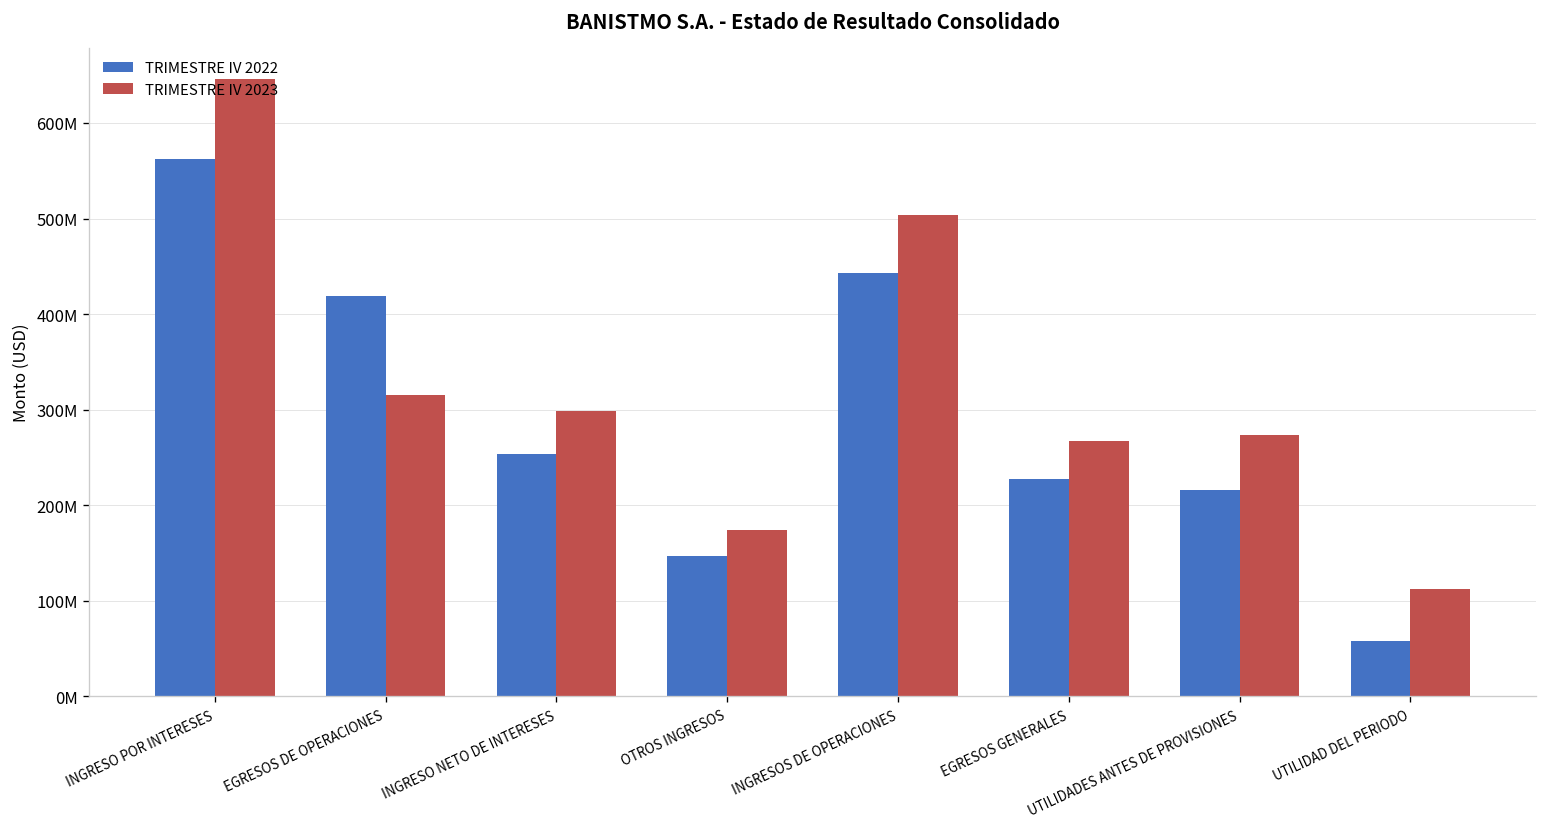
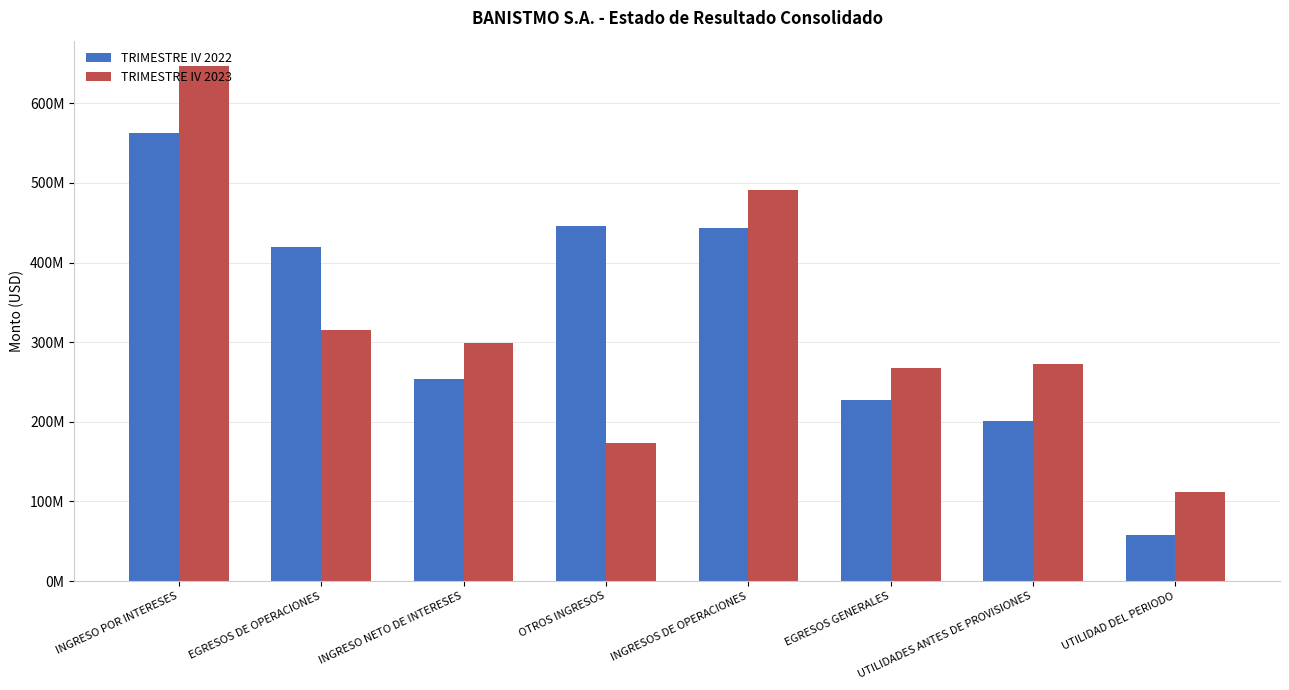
TRIMESTRE IV 2022, OTROS INGRESOS: 150000000 -> 450000000
TRIMESTRE IV 2023, INGRESOS DE OPERACIONES: 500000000 -> 490000000
TRIMESTRE IV 2022, UTILIDADES ANTES DE PROVISIONES: 220000000 -> 200000000
